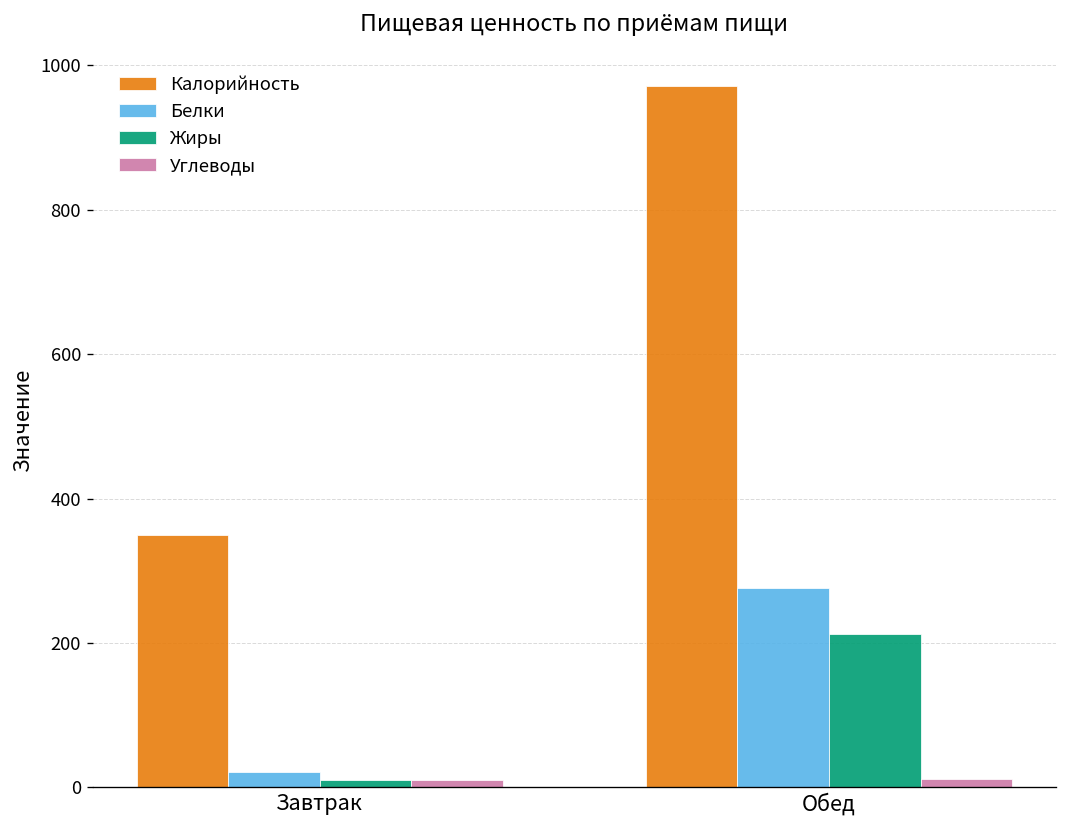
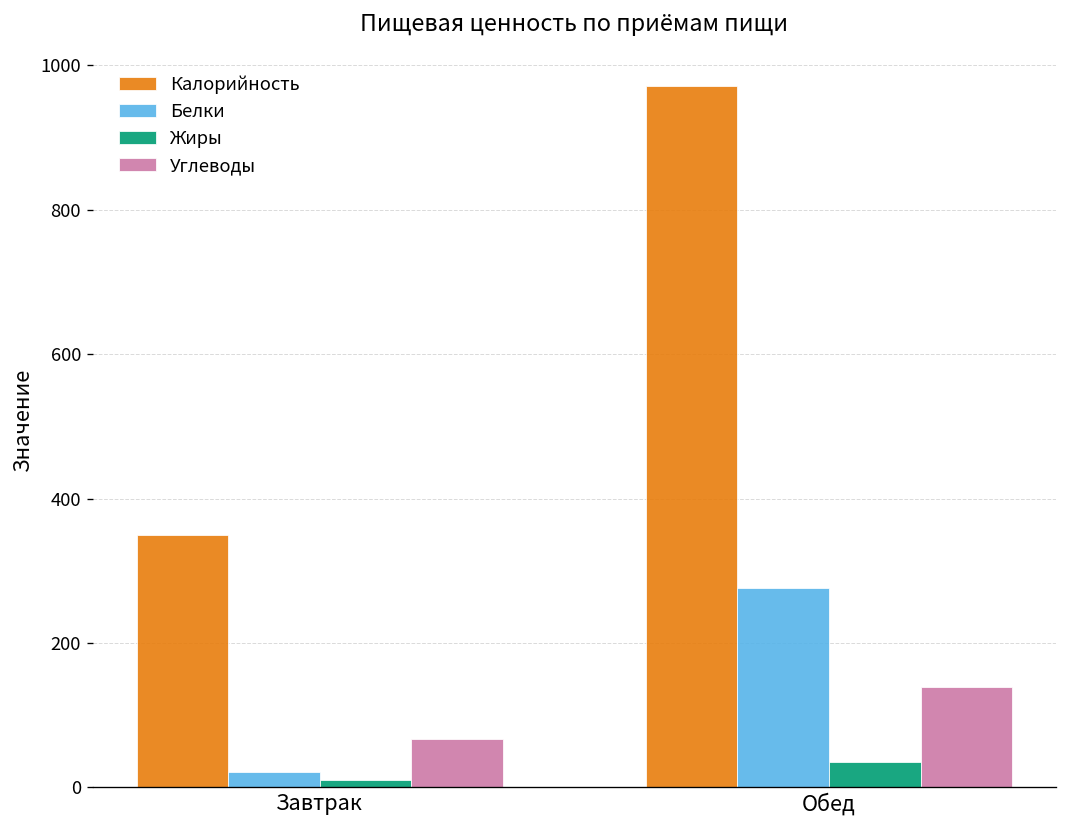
Углеводы, Завтрак: 10 -> 70
Жиры, Обед: 210 -> 40
Углеводы, Обед: 10 -> 140
